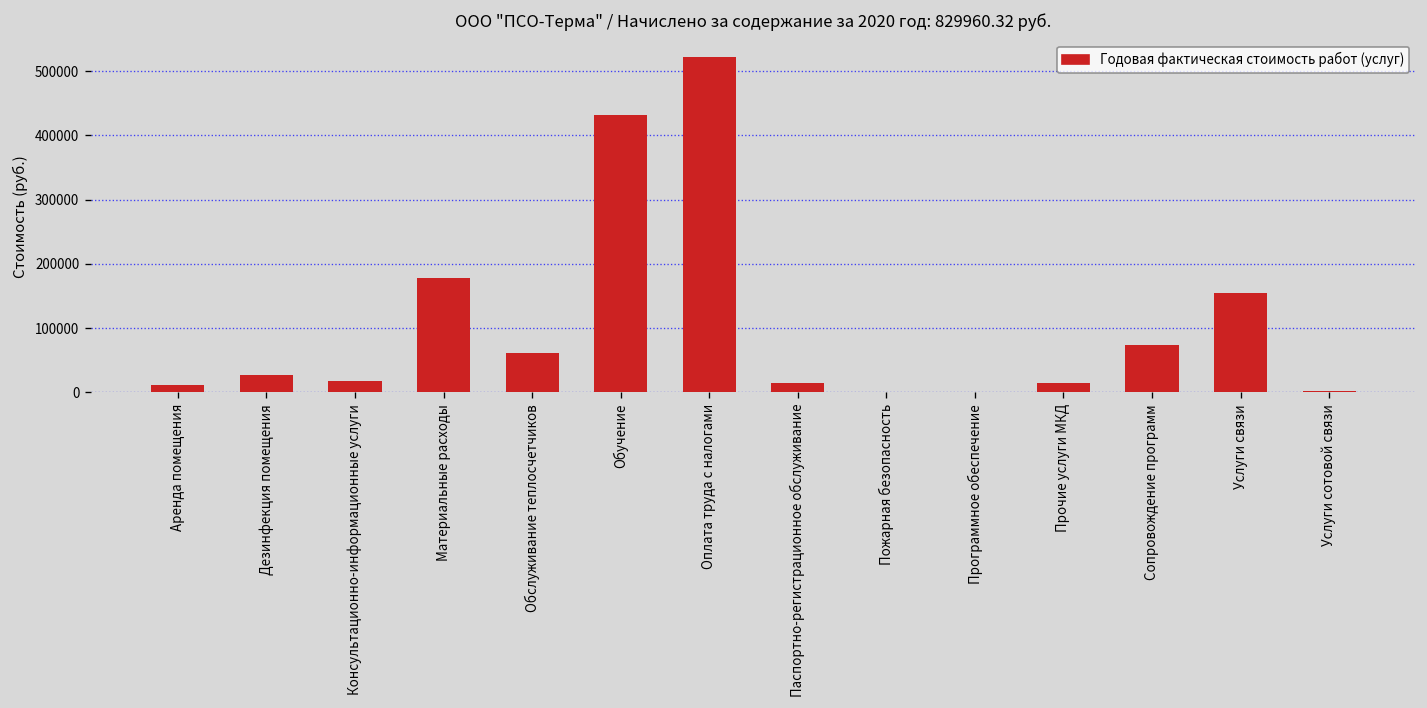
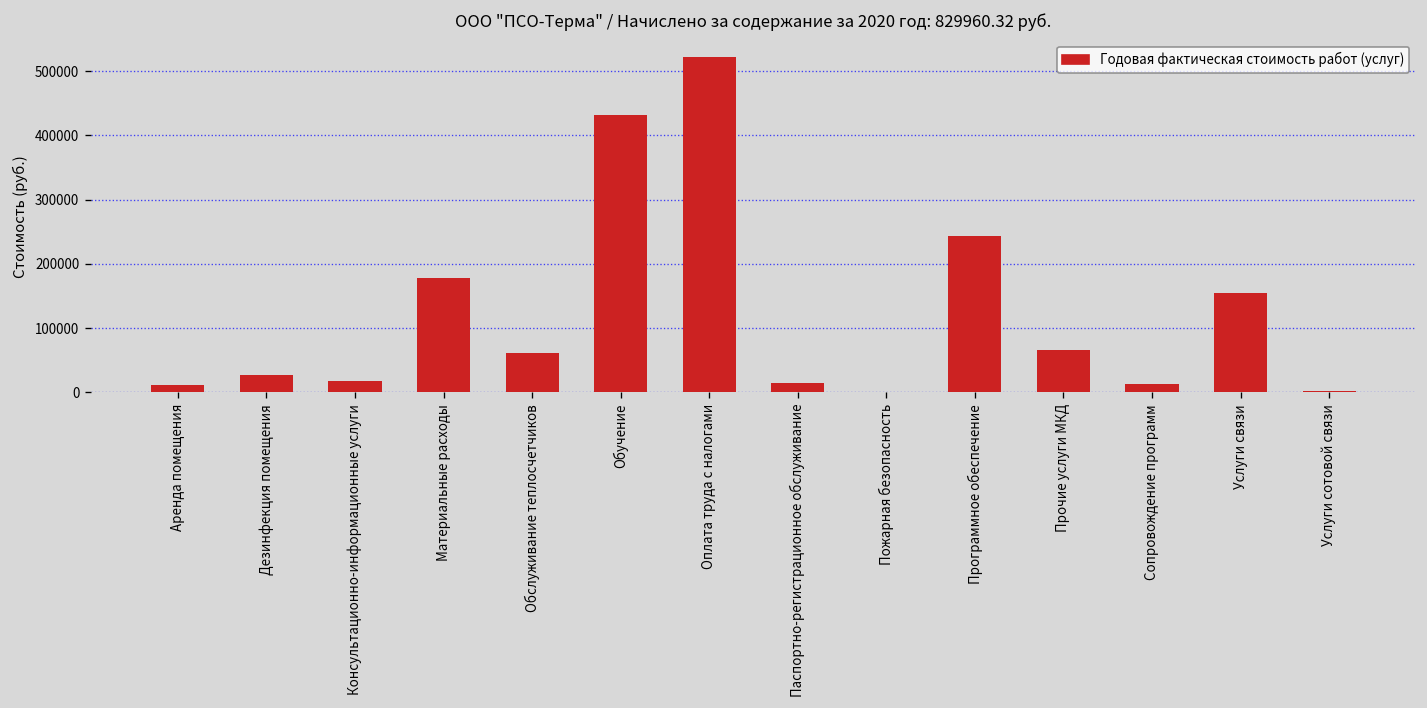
Программное обеспечение: 0 -> 240000
Прочие услуги МКД: 10000 -> 70000
Сопровождение программ: 70000 -> 10000
